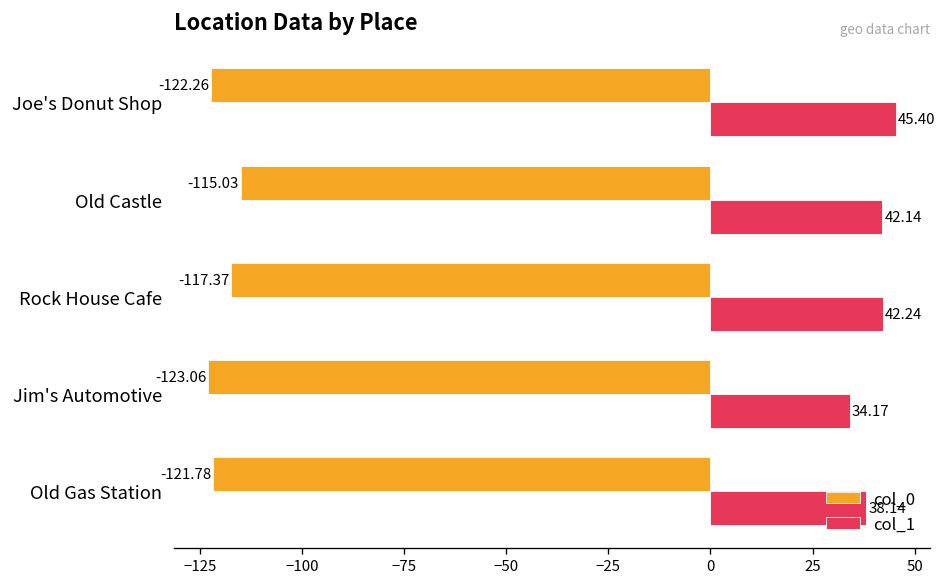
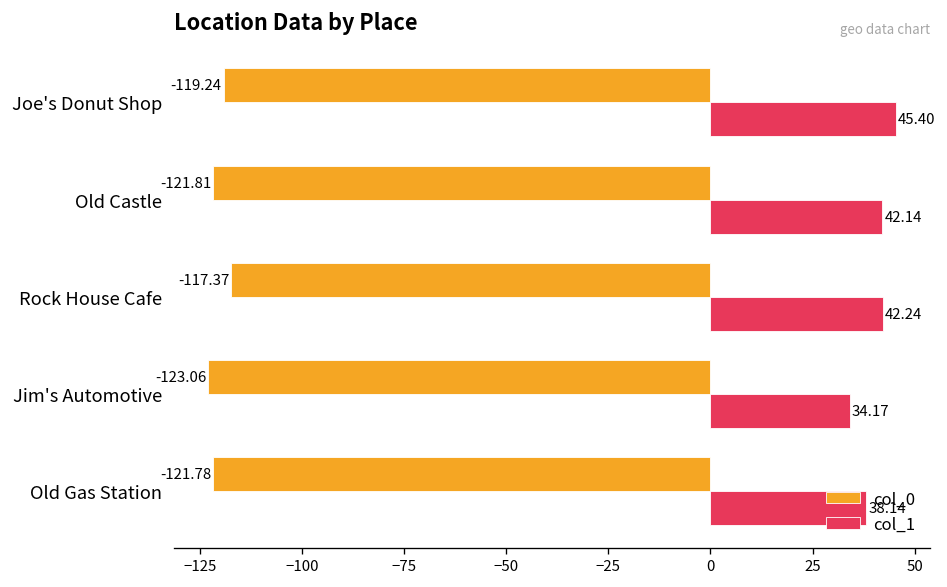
col_0, Joe's Donut Shop: -122.26 -> -119.24
col_0, Old Castle: -115.03 -> -121.81
